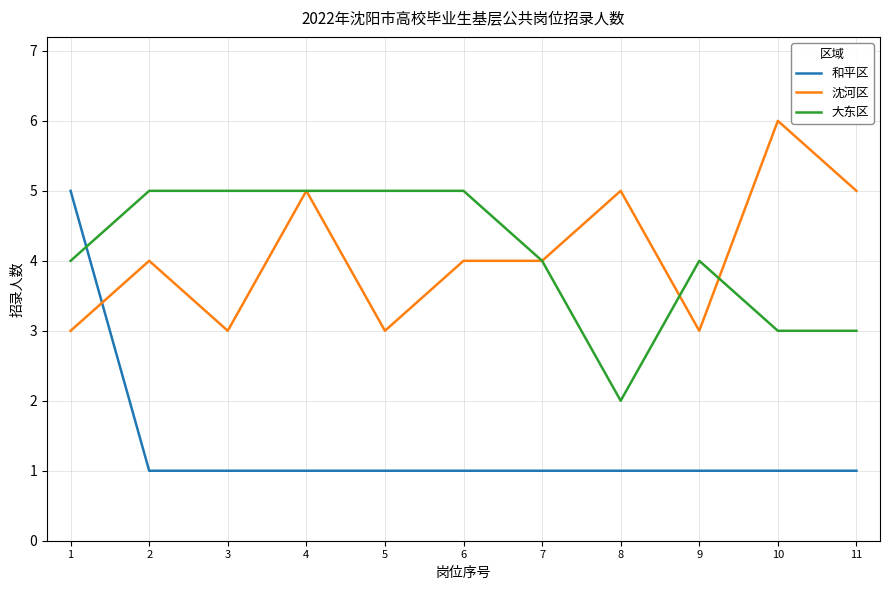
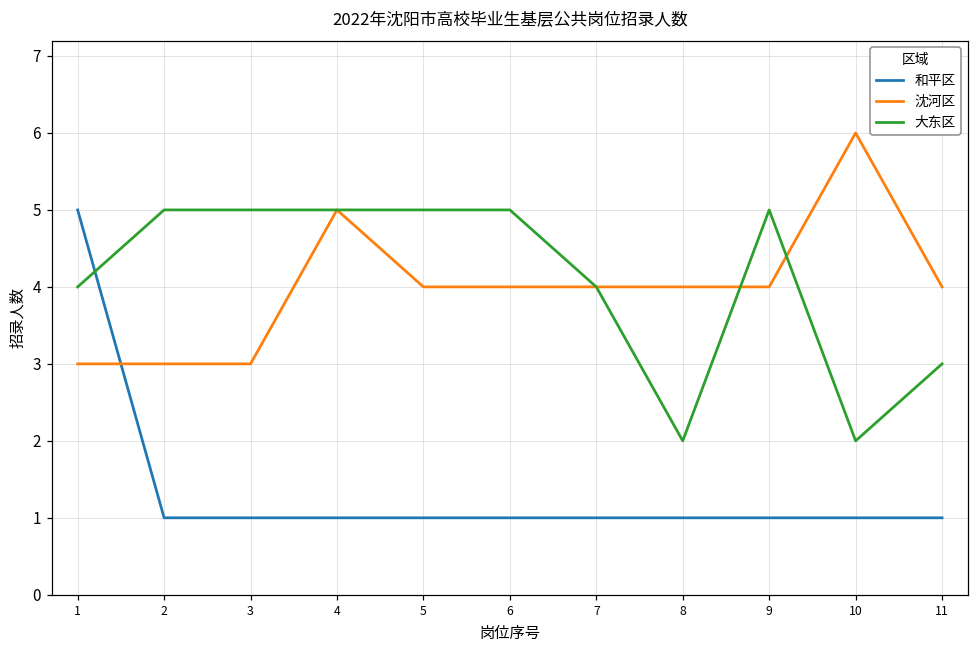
沈河区, 2: 4 -> 3
沈河区, 5: 3 -> 4
沈河区, 8: 5 -> 4
沈河区, 9: 3 -> 4
大东区, 9: 4 -> 5
大东区, 10: 3 -> 2
沈河区, 11: 5 -> 4
